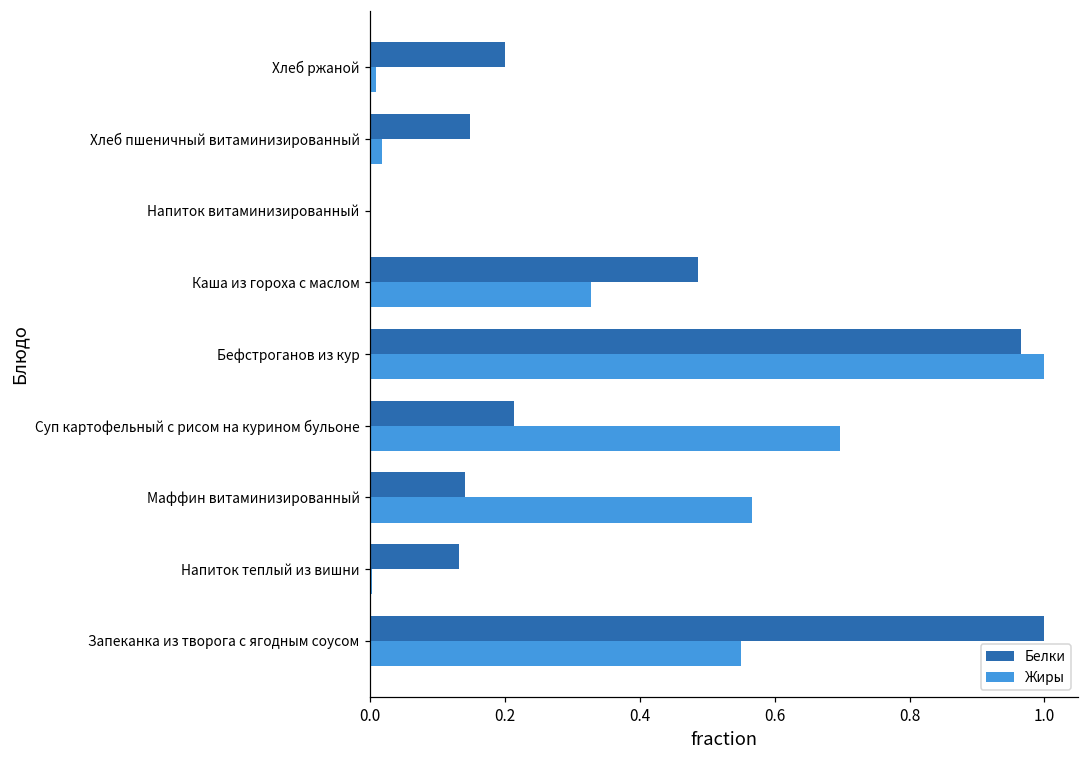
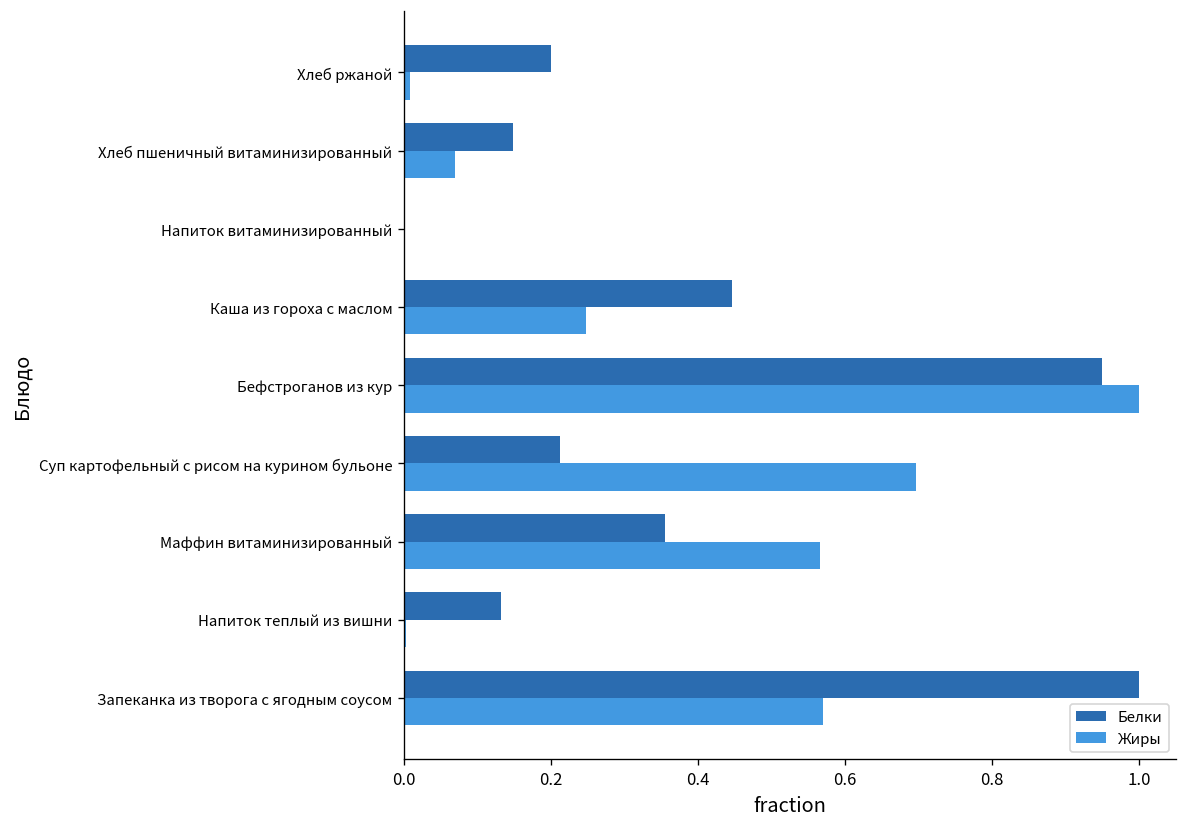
Жиры, Хлеб пшеничный витаминизированный: 0.02 -> 0.07
Белки, Каша из гороха с маслом: 0.49 -> 0.45
Жиры, Каша из гороха с маслом: 0.33 -> 0.25
Белки, Бефстроганов из кур: 0.97 -> 0.95
Белки, Маффин витаминизированный: 0.14 -> 0.35
Жиры, Запеканка из творога с ягодным соусом: 0.55 -> 0.57
